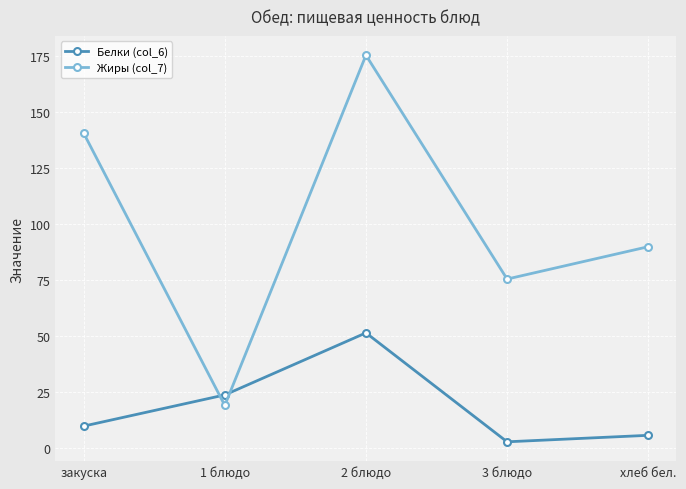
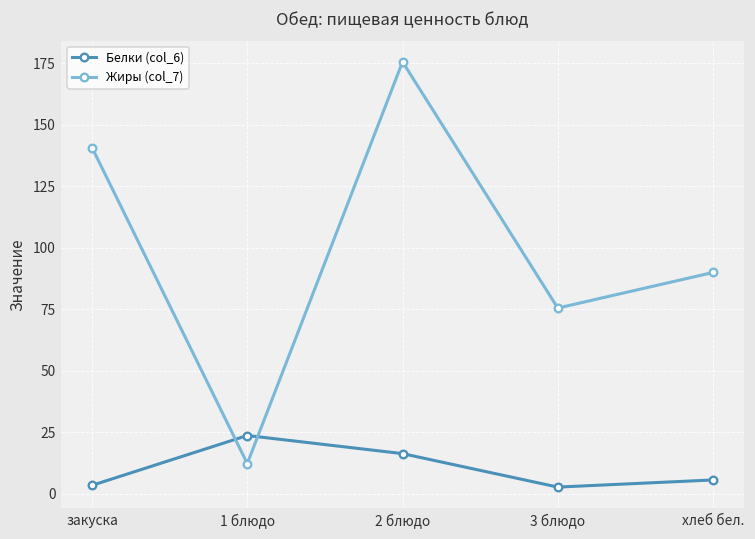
Белки (col_6), закуска: 10 -> 3
Жиры (col_7), 1 блюдо: 19 -> 12
Белки (col_6), 2 блюдо: 51 -> 16
